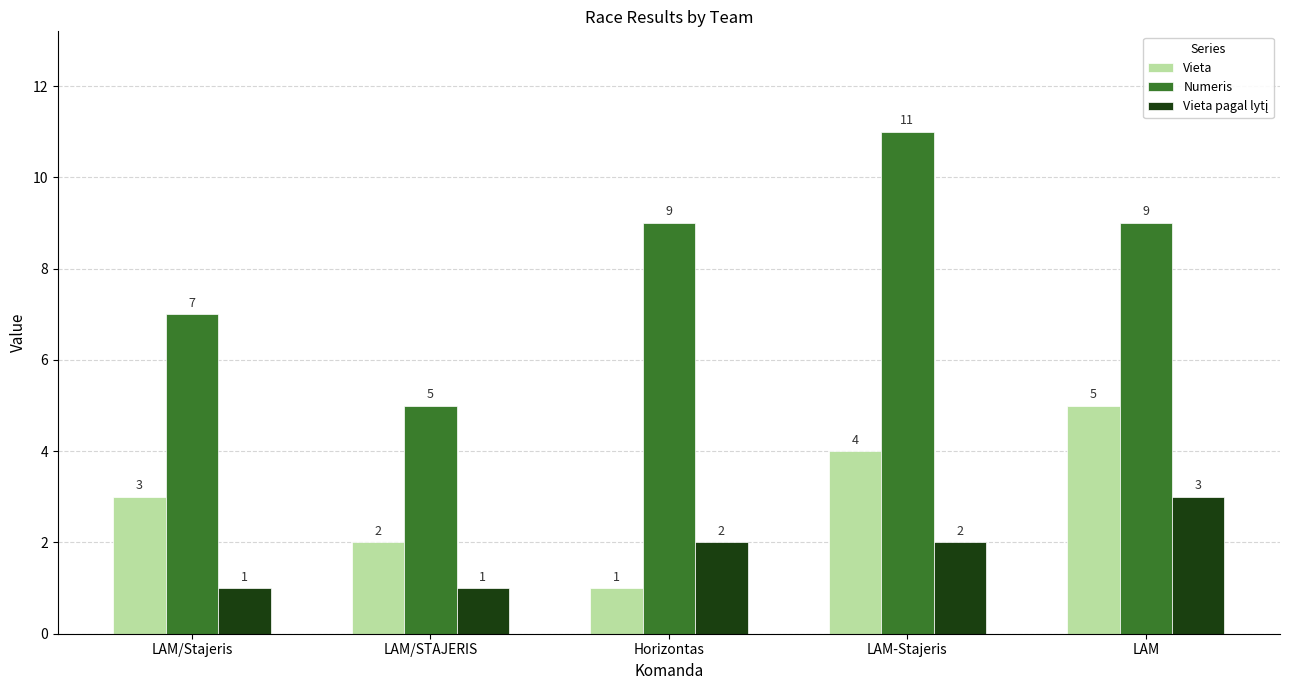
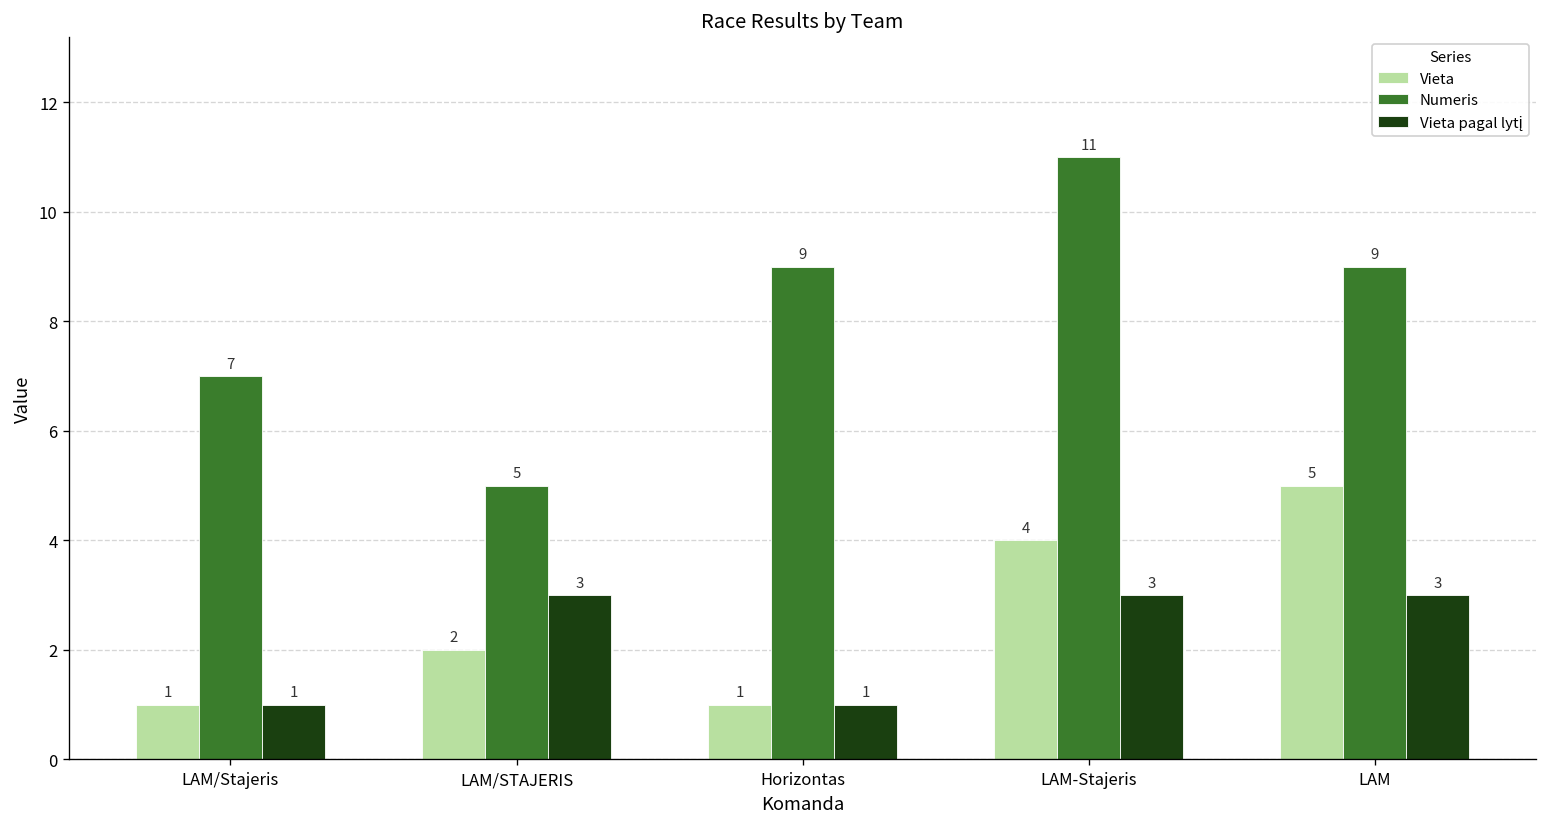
Vieta, LAM/Stajeris: 3 -> 1
Vieta pagal lytį, LAM/STAJERIS: 1 -> 3
Vieta pagal lytį, Horizontas: 2 -> 1
Vieta pagal lytį, LAM-Stajeris: 2 -> 3
